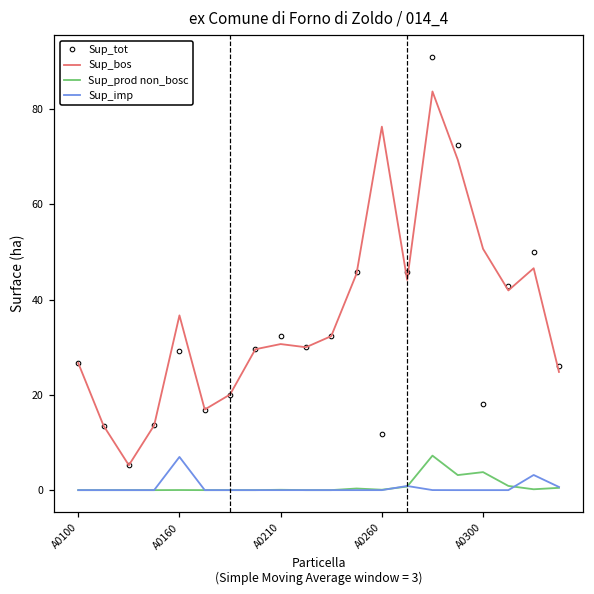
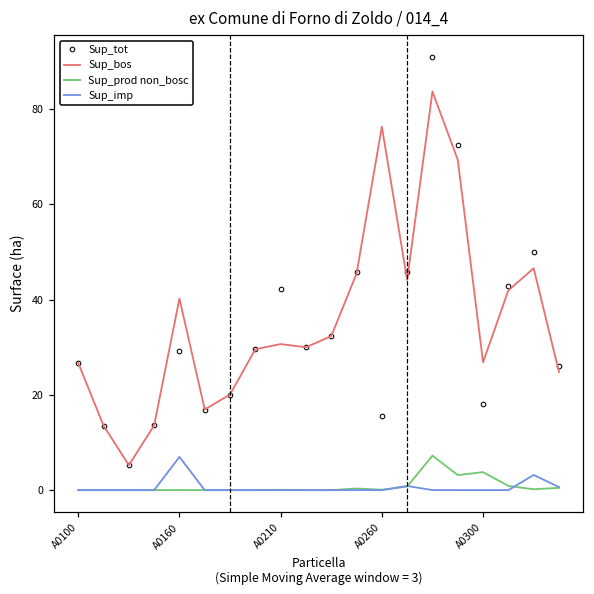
Sup_bos, A0160: 37 -> 40
Sup_tot, A0210: 32 -> 42
Sup_tot, A0260: 12 -> 16
Sup_bos, A0300: 51 -> 27
